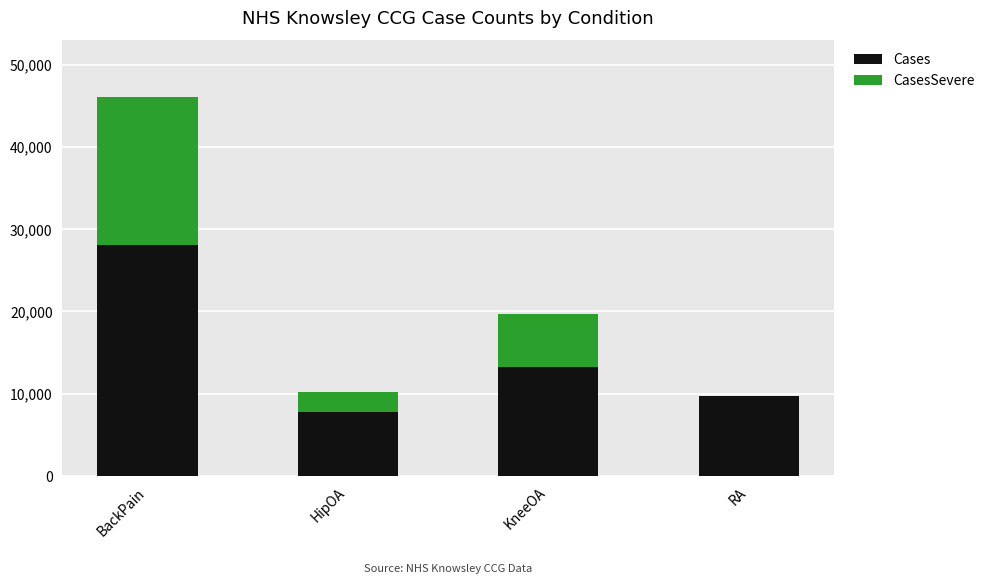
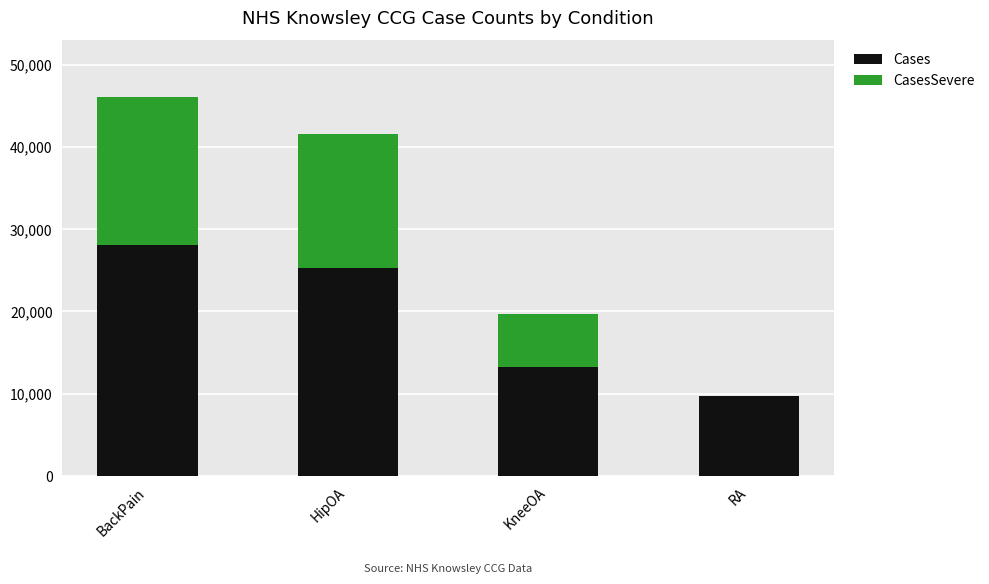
Cases, HipOA: 8,000 -> 25,000
CasesSevere, HipOA: 2,000 -> 16,000
